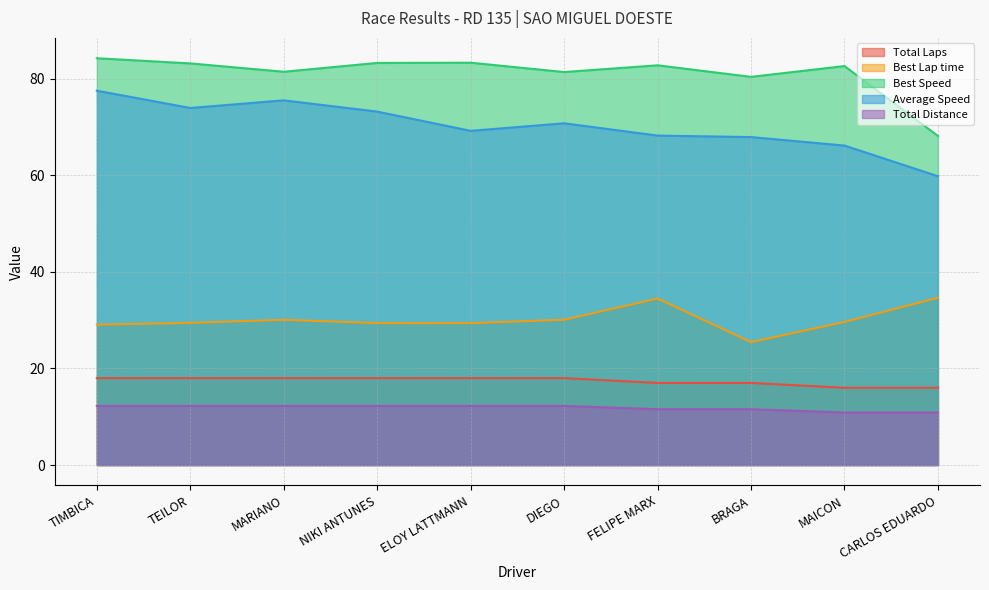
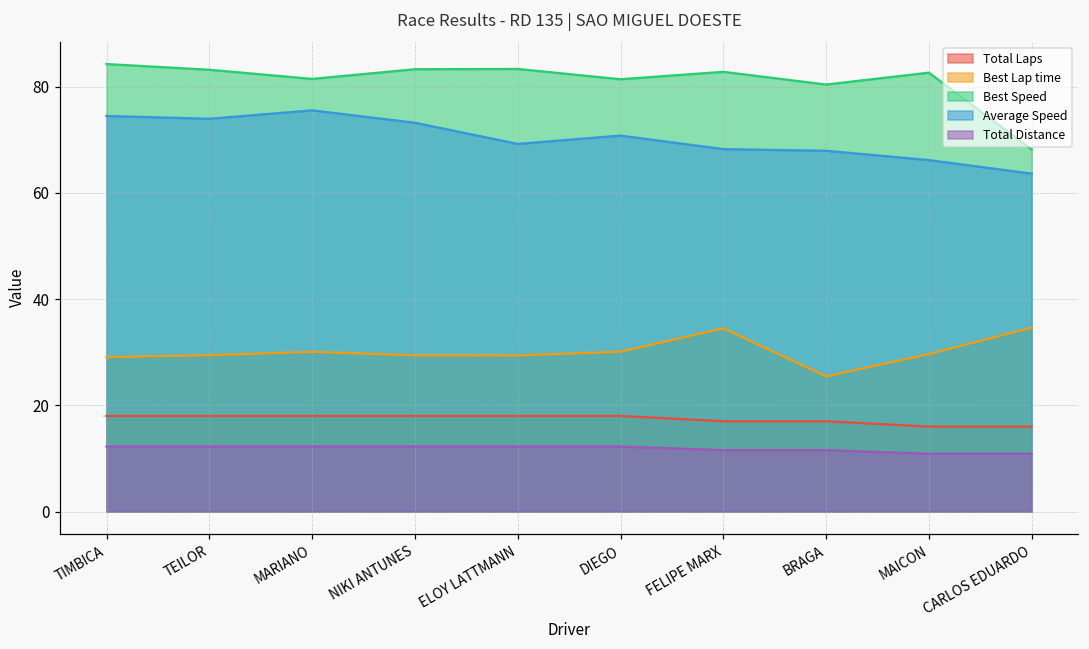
Average Speed, TIMBICA: 78 -> 74
Average Speed, CARLOS EDUARDO: 60 -> 64
